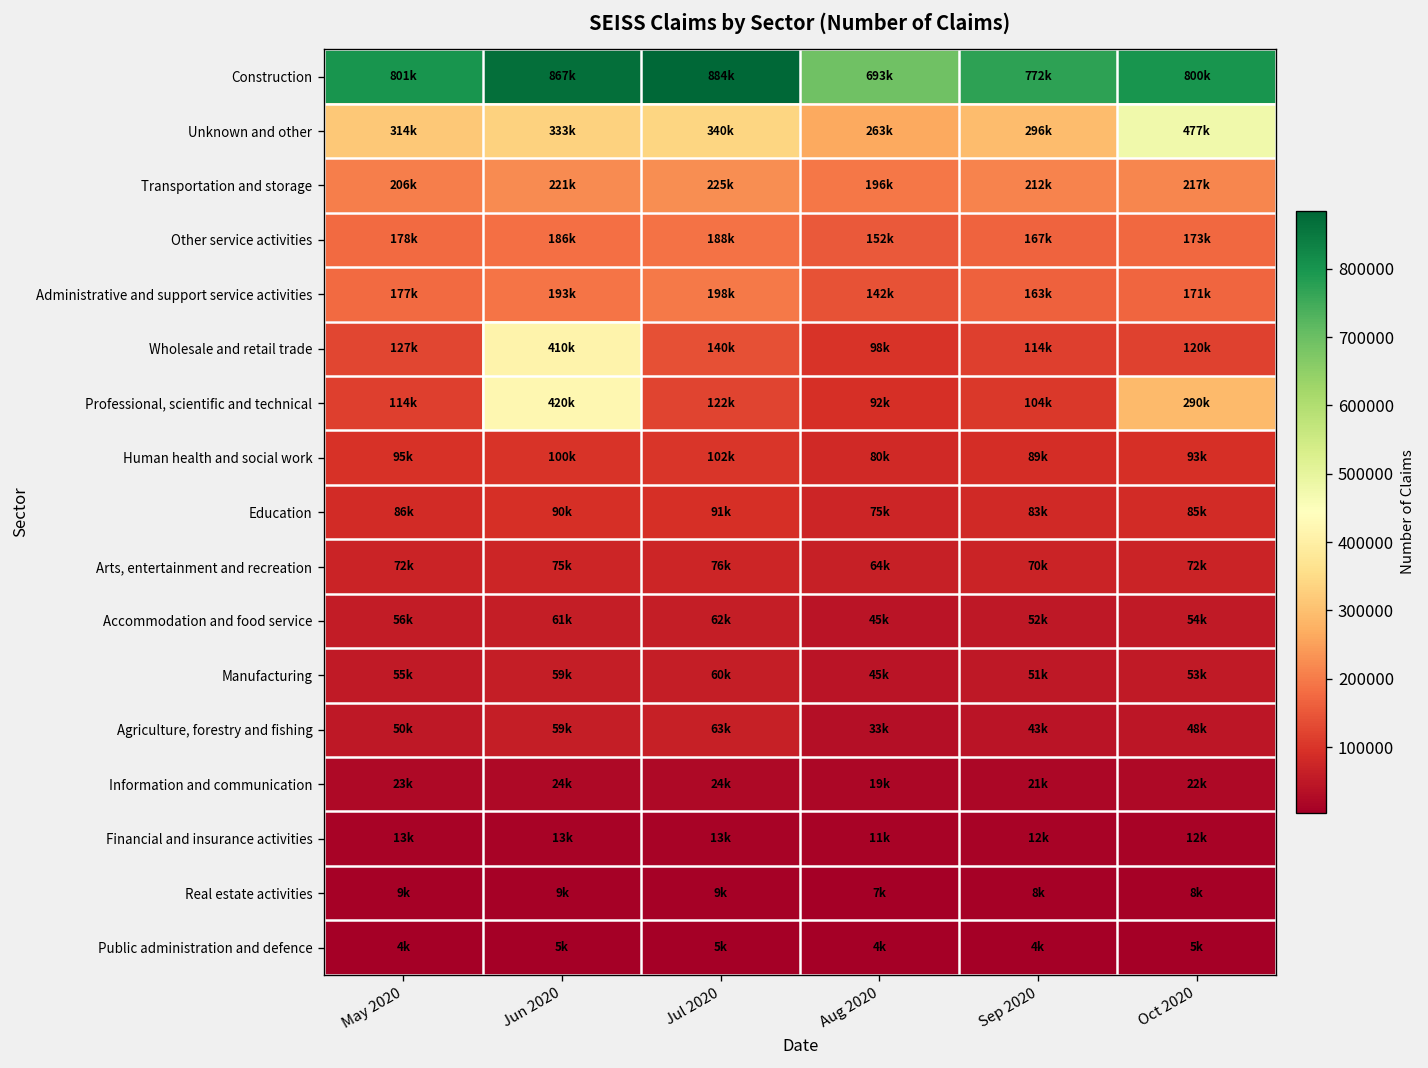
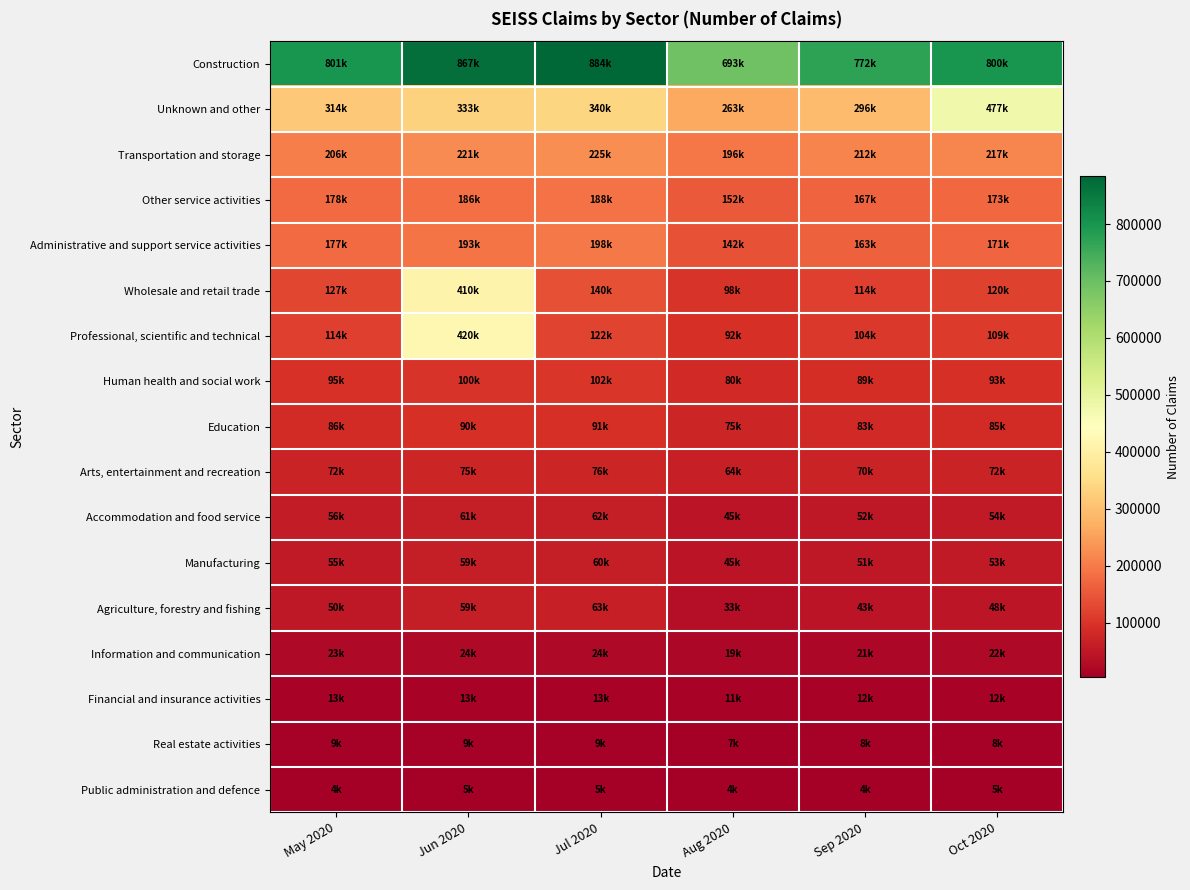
Professional, scientific and technical, Oct 2020: 290k -> 109k
